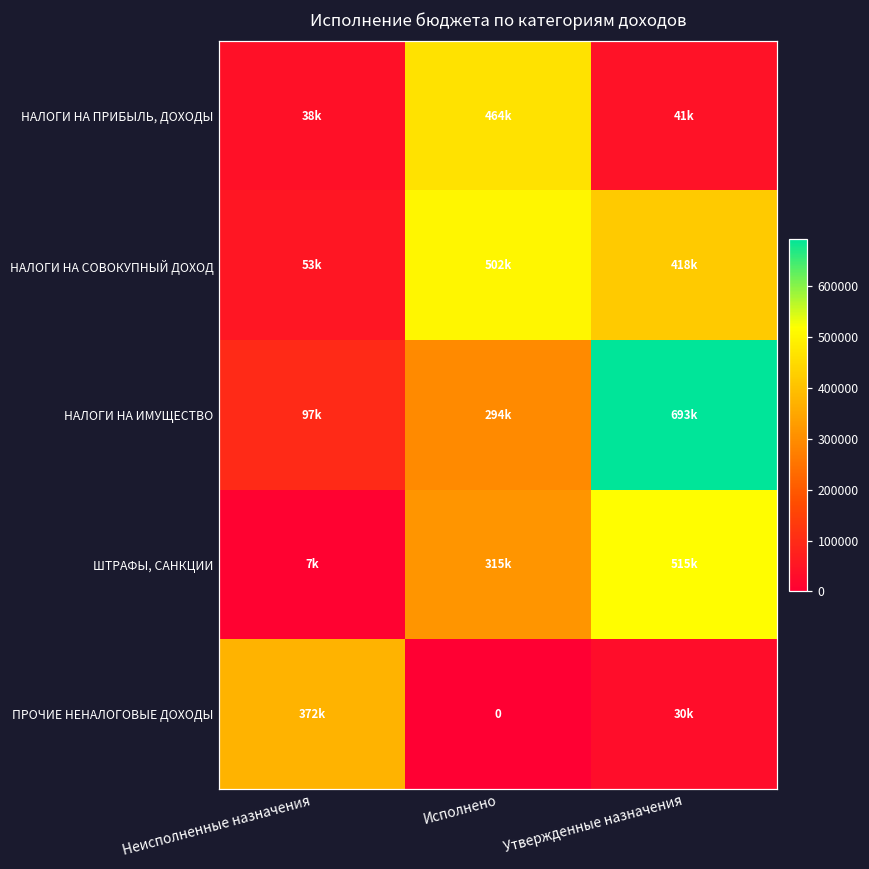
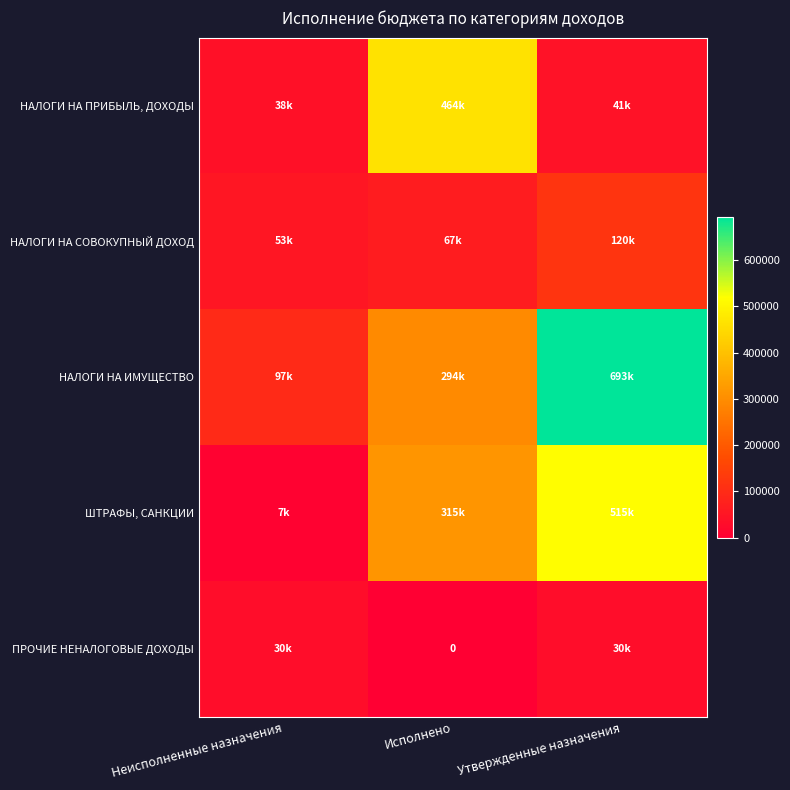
НАЛОГИ НА СОВОКУПНЫЙ ДОХОД, Исполнено: 502k -> 67k
НАЛОГИ НА СОВОКУПНЫЙ ДОХОД, Утвержденные назначения: 418k -> 120k
ПРОЧИЕ НЕНАЛОГОВЫЕ ДОХОДЫ, Неисполненные назначения: 372k -> 30k
